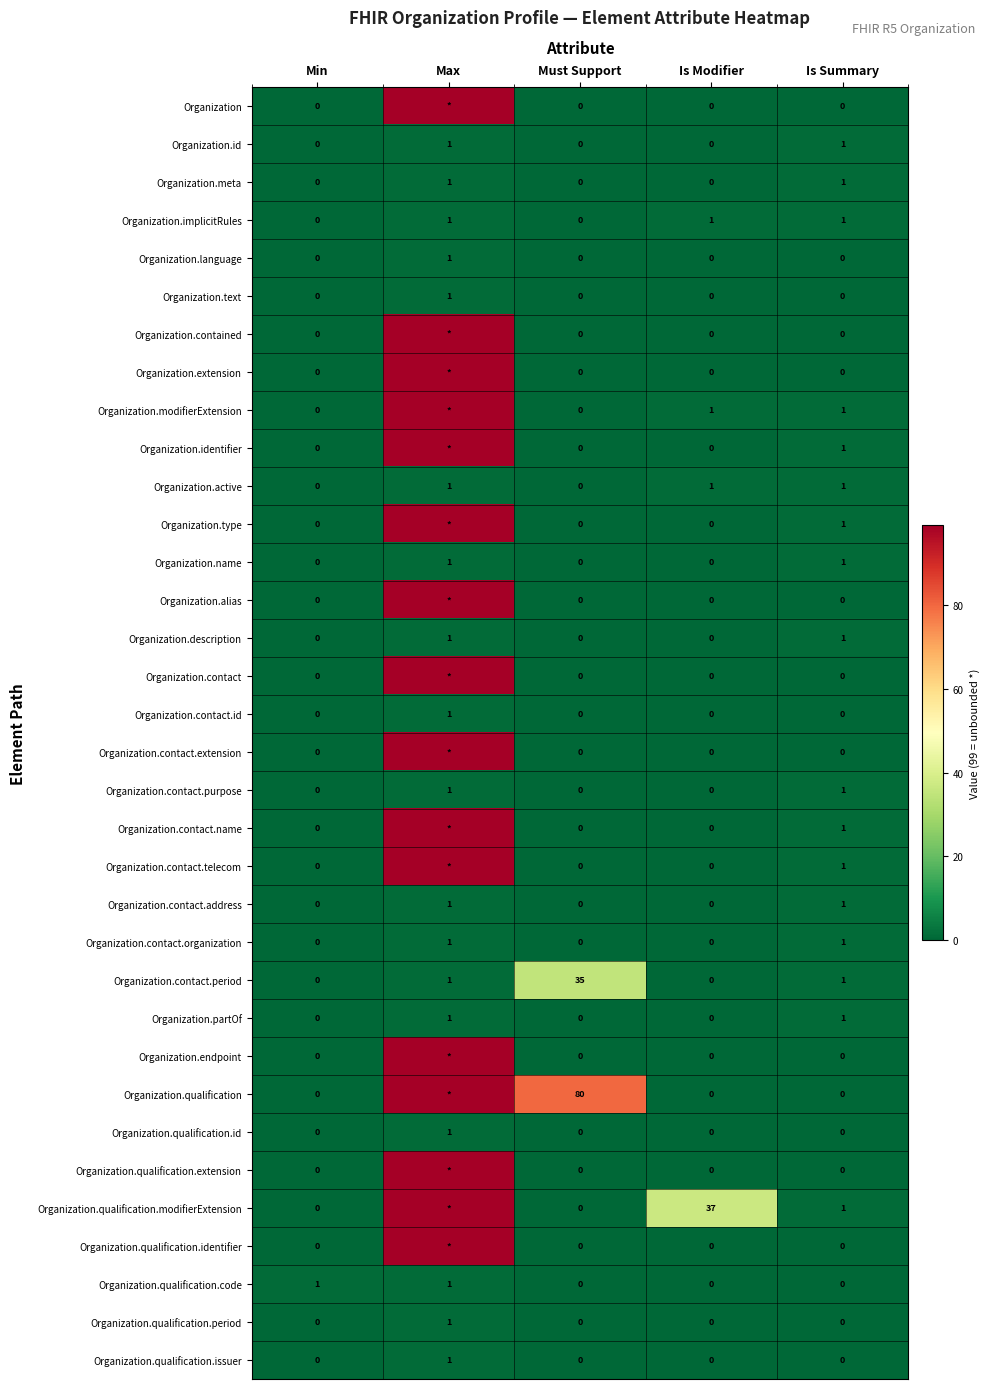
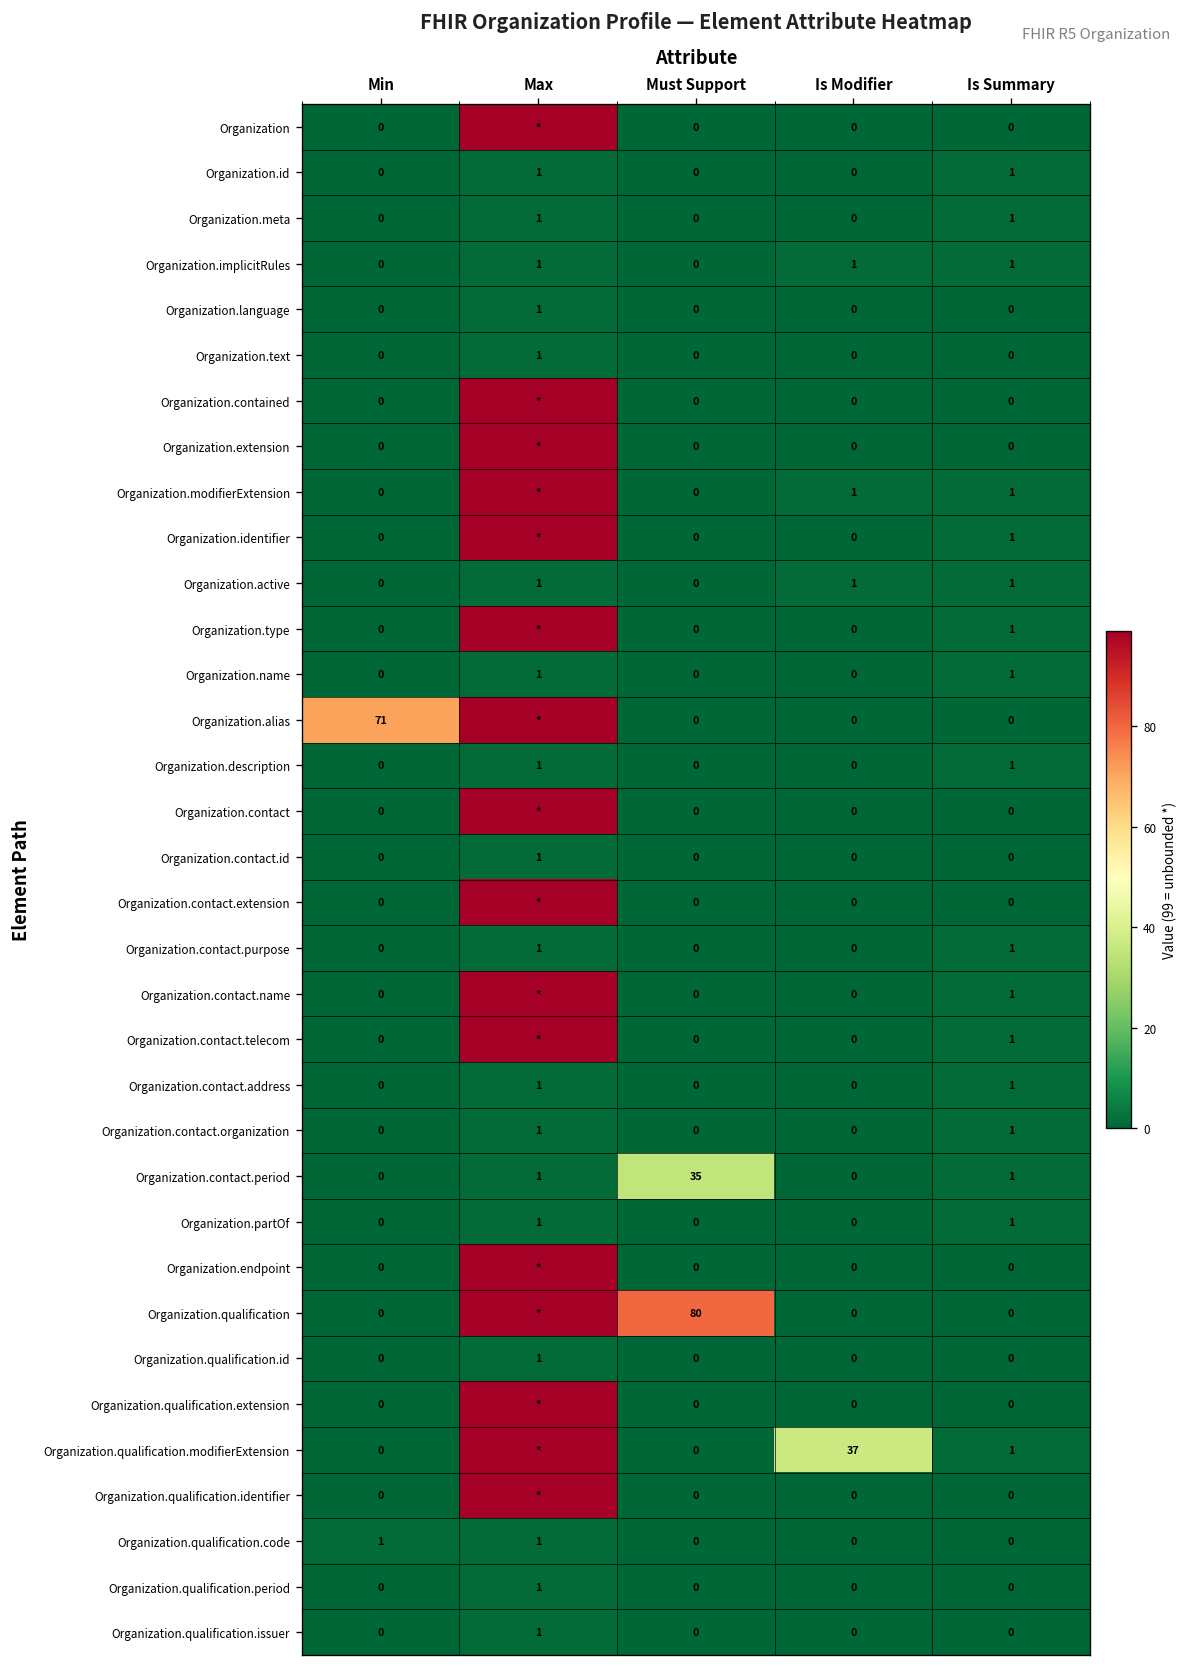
Organization.alias, Min: 0 -> 71
